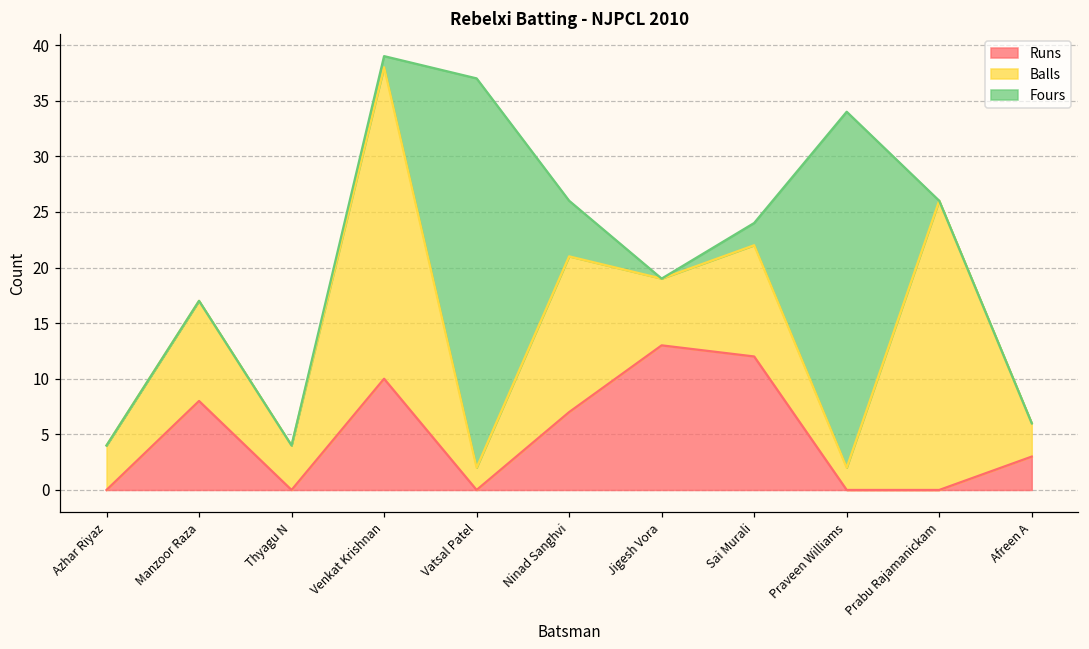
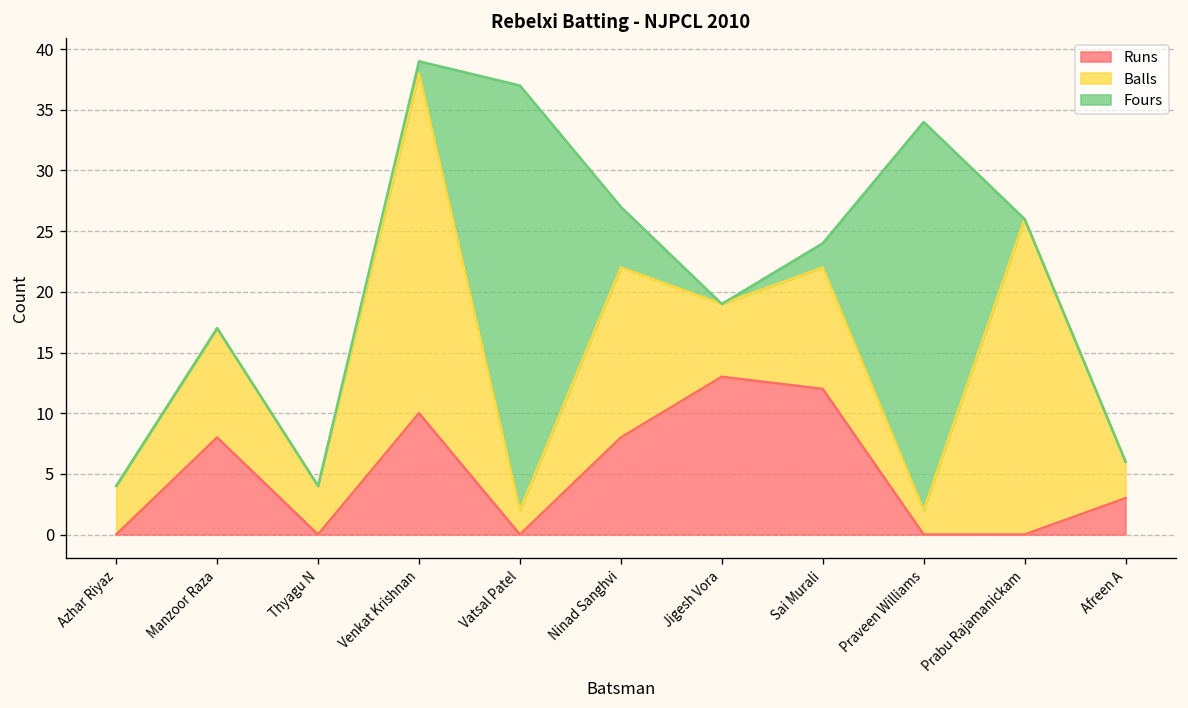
Runs, Ninad Sanghvi: 7 -> 8
